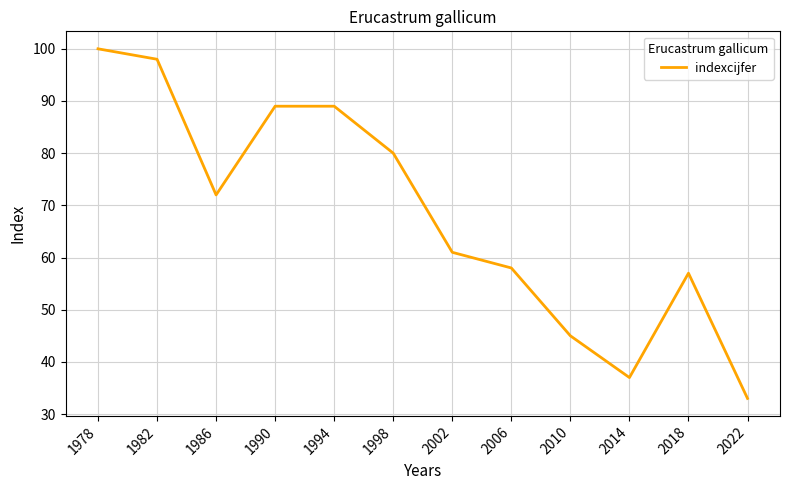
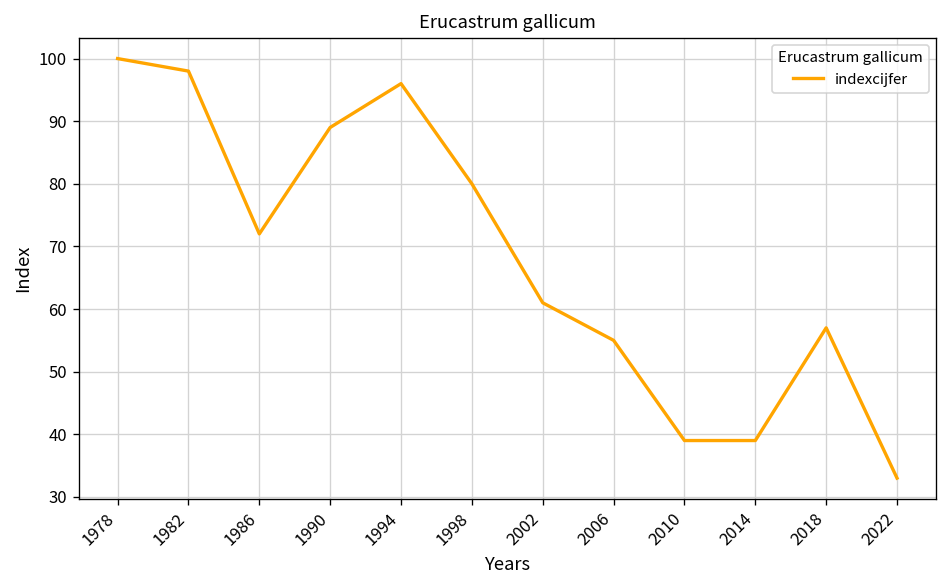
1994: 89 -> 96
2006: 58 -> 55
2010: 45 -> 39
2014: 37 -> 39
